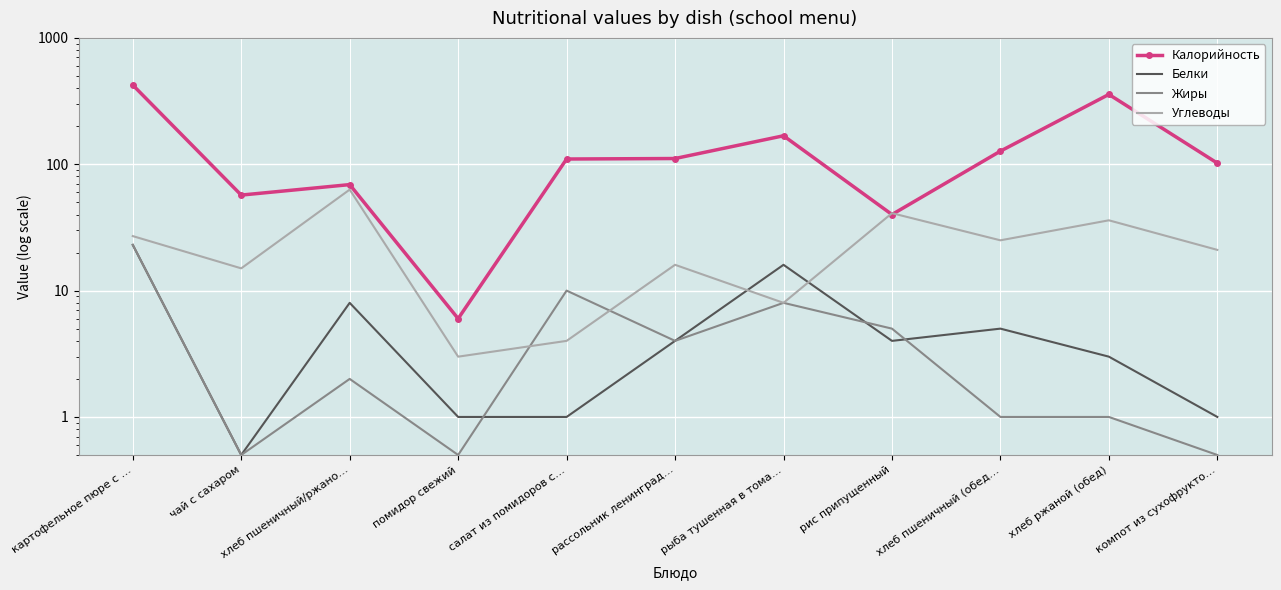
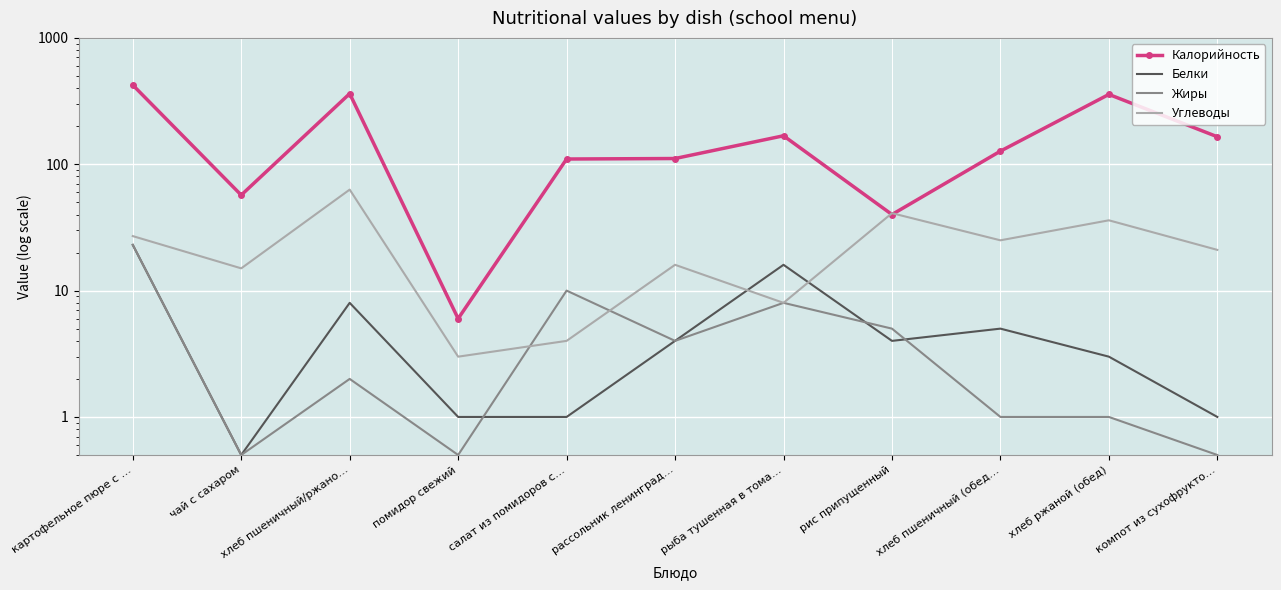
Калорийность, хлеб пшеничный/ржано…: 70 -> 360
Калорийность, компот из сухофрукто…: 100 -> 170
